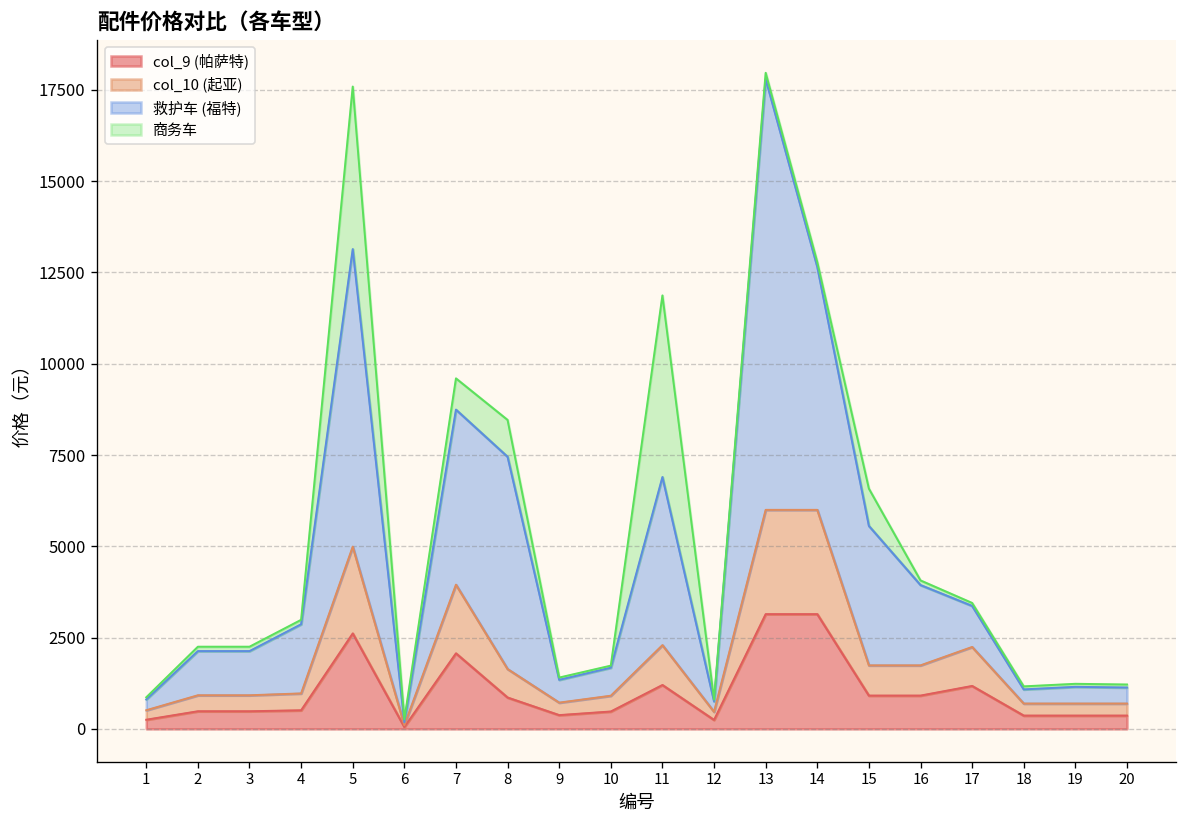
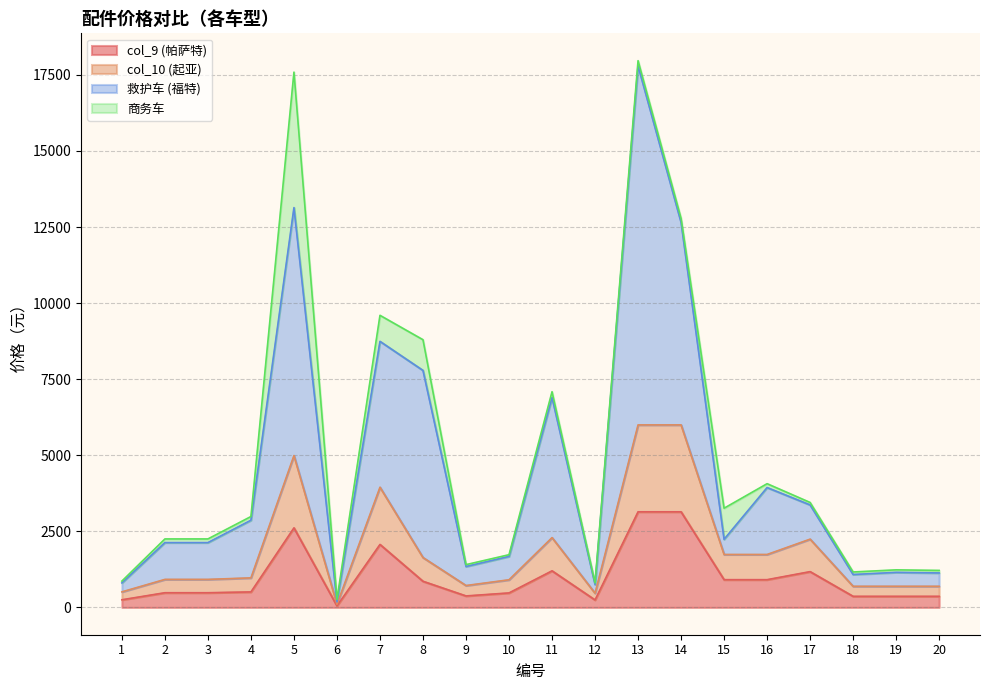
救护车 (福特), 8: 5800 -> 6200
商务车, 11: 5000 -> 200
救护车 (福特), 15: 3800 -> 500
